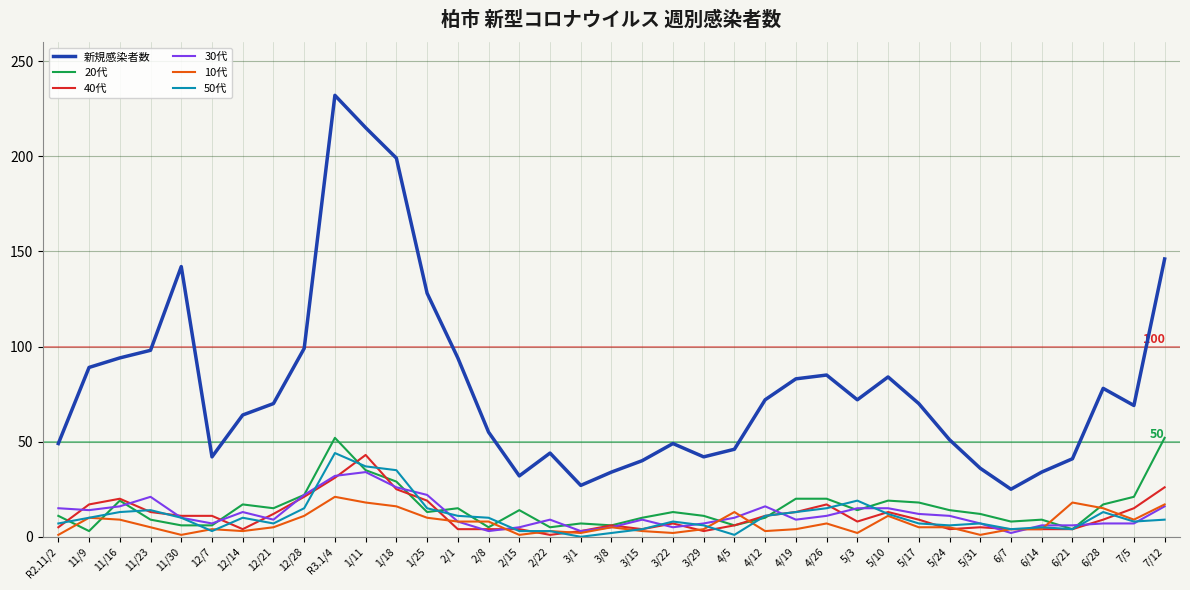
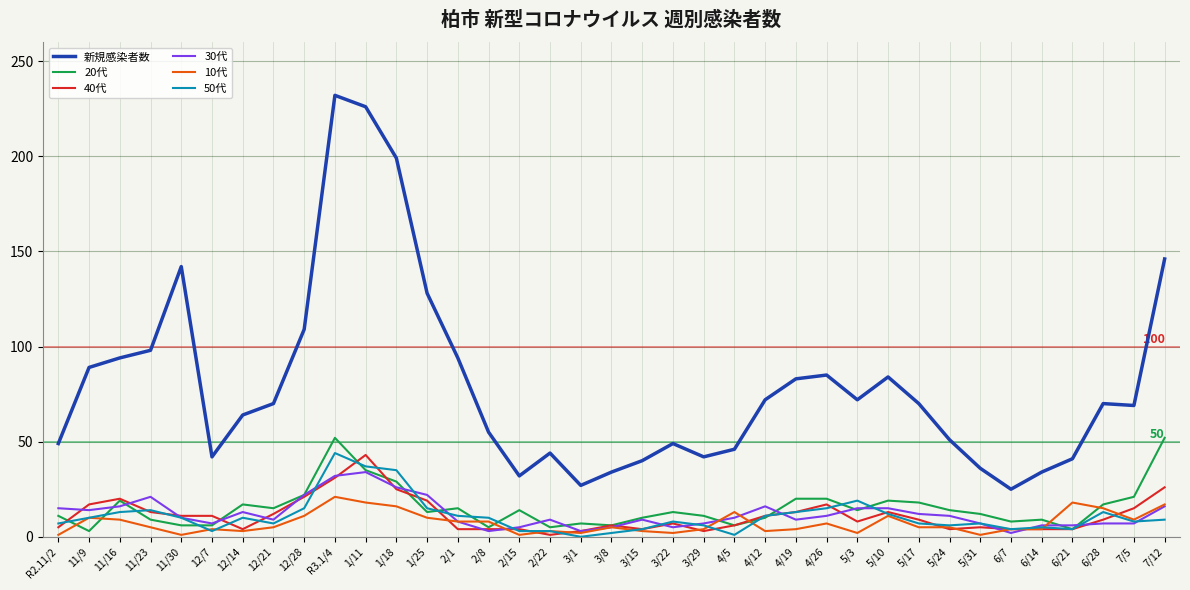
新規感染者数, 12/28: 99 -> 109
新規感染者数, 1/11: 215 -> 226
新規感染者数, 6/28: 78 -> 70
